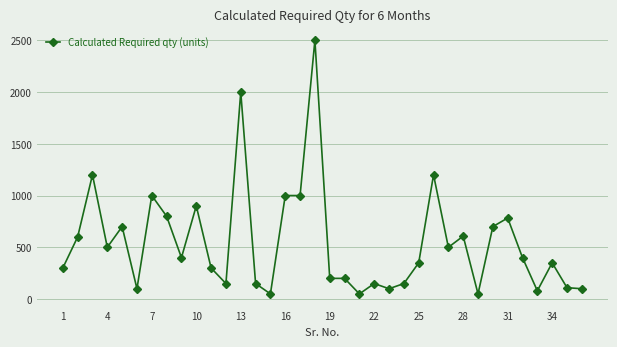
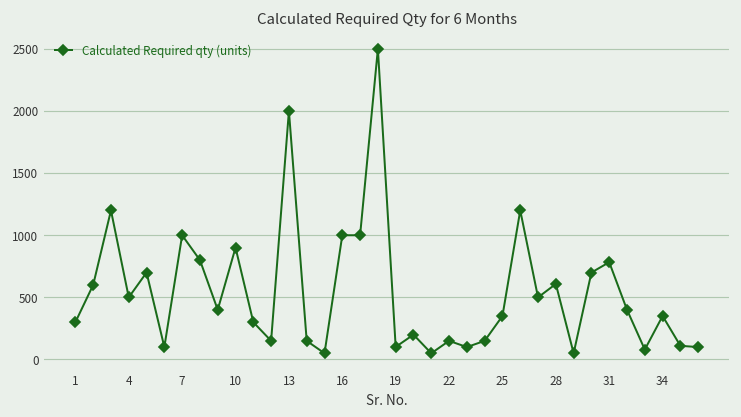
19: 200 -> 100
